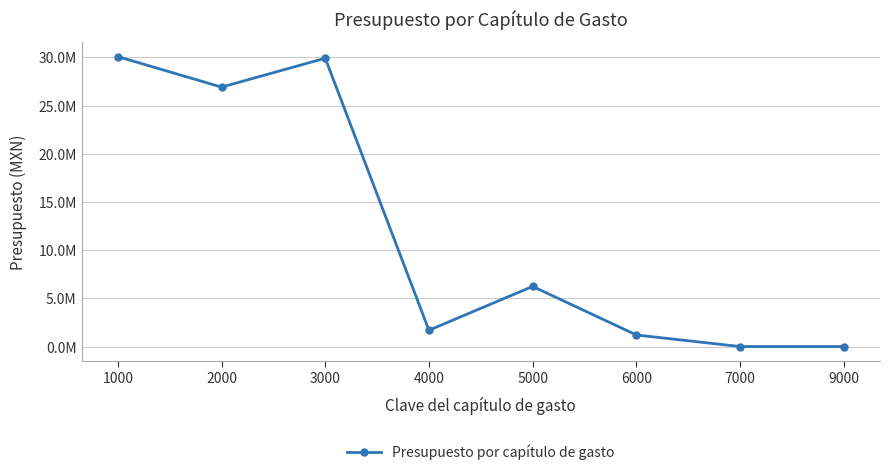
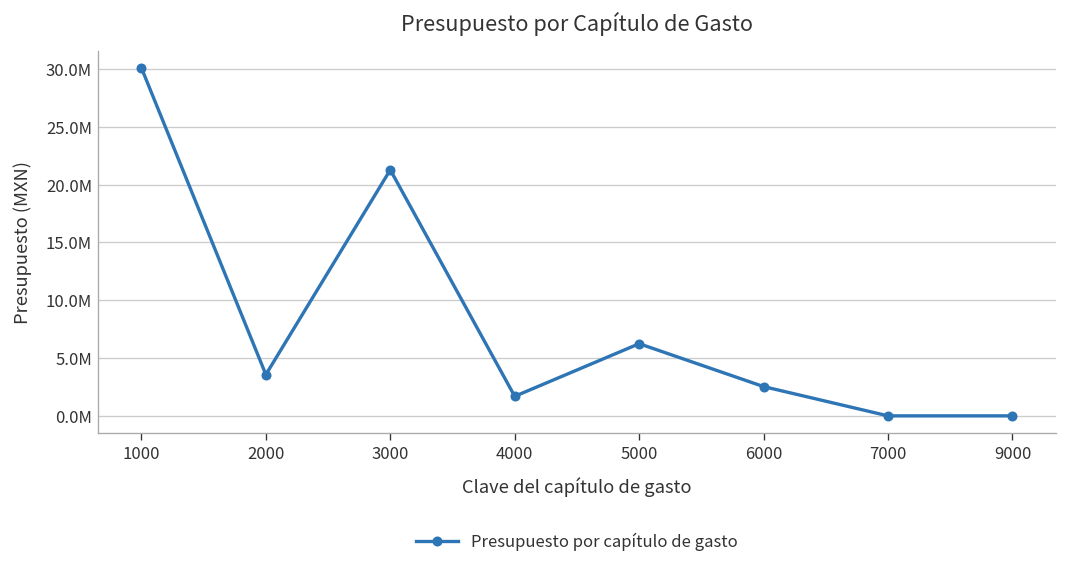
2000: 27000000 -> 4000000
3000: 30000000 -> 21000000
6000: 1000000 -> 3000000
